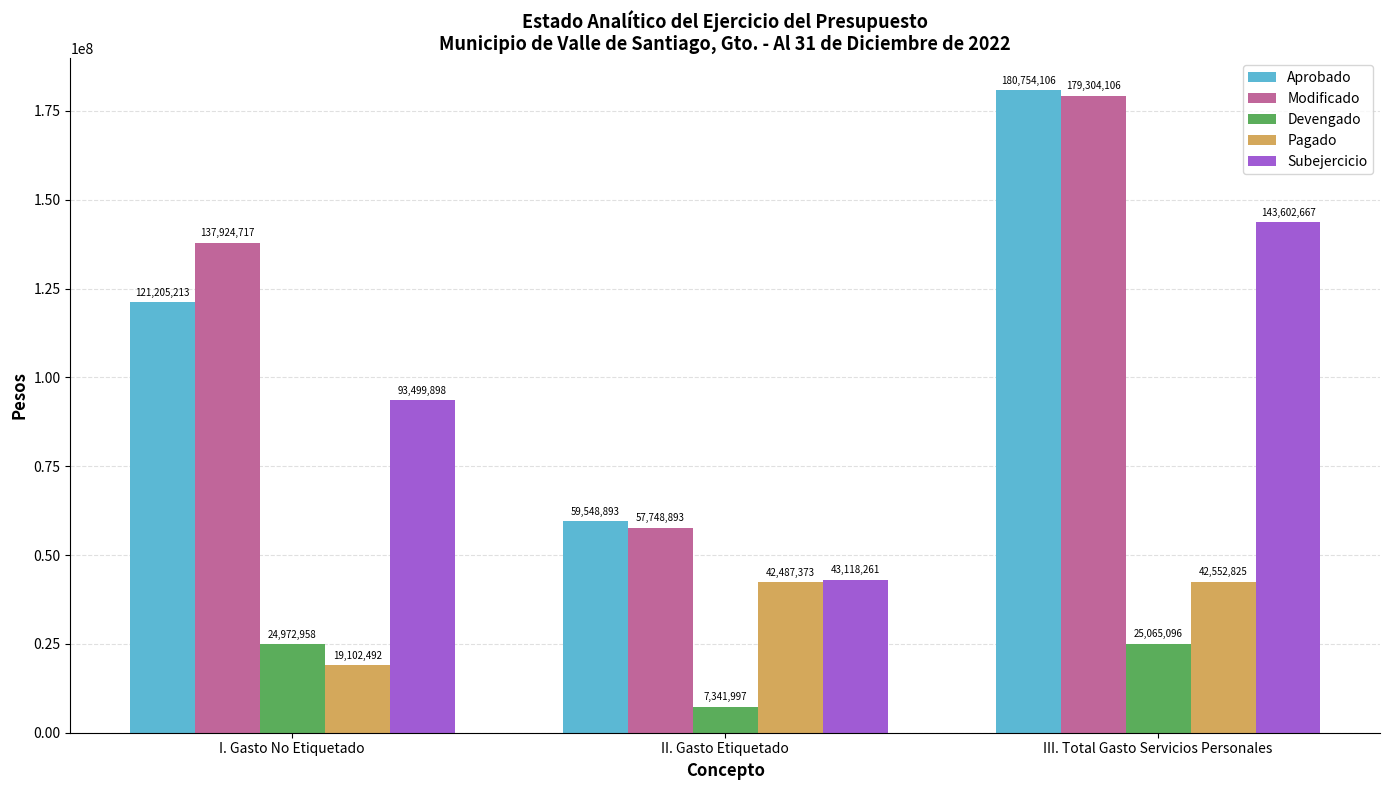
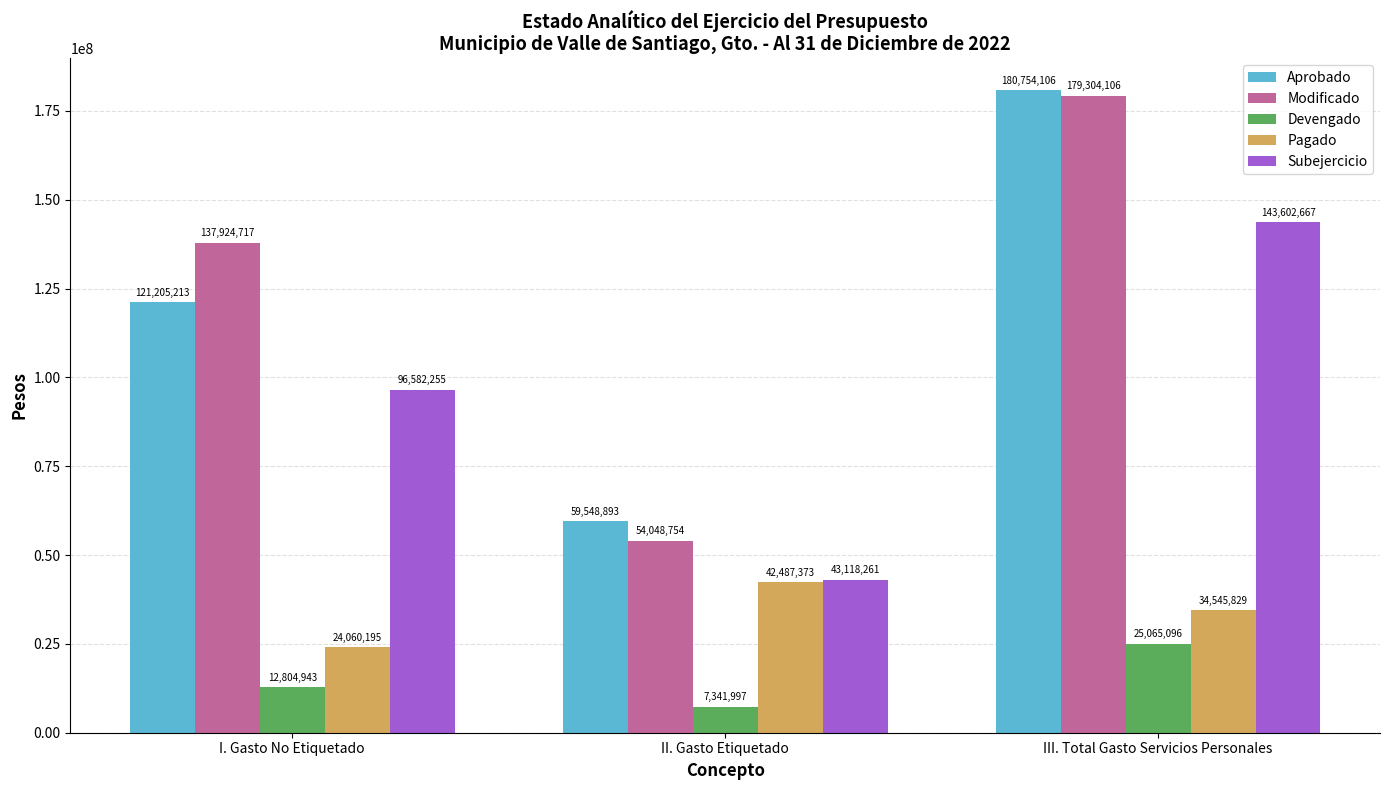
Devengado, I. Gasto No Etiquetado: 24,972,958 -> 12,804,943
Pagado, I. Gasto No Etiquetado: 19,102,492 -> 24,060,195
Subejercicio, I. Gasto No Etiquetado: 93,499,898 -> 96,582,255
Modificado, II. Gasto Etiquetado: 57,748,893 -> 54,048,754
Pagado, III. Total Gasto Servicios Personales: 42,552,825 -> 34,545,829
